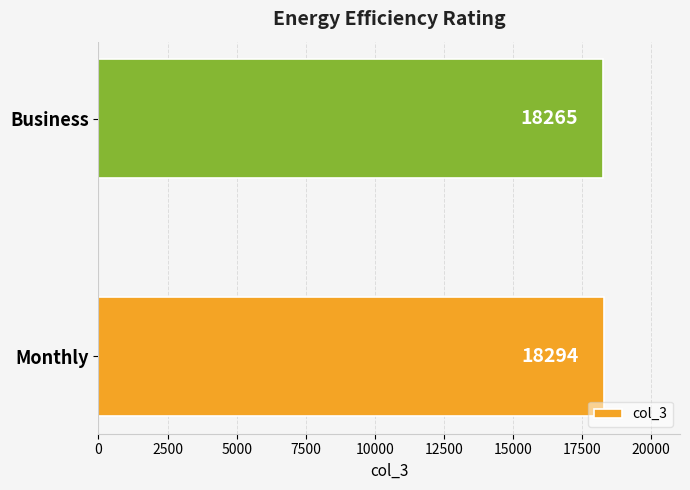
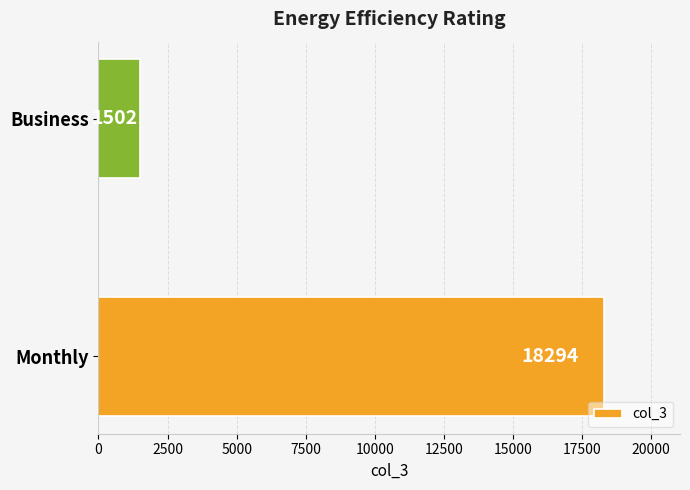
Business: 18265 -> 1502
